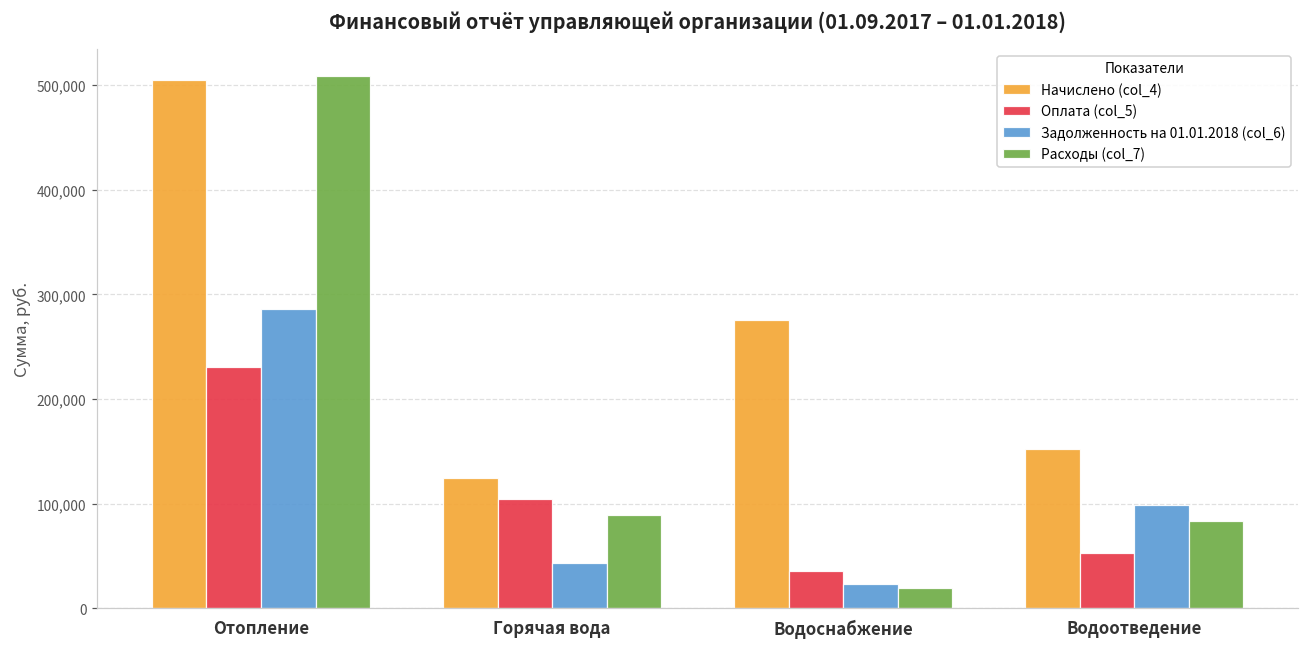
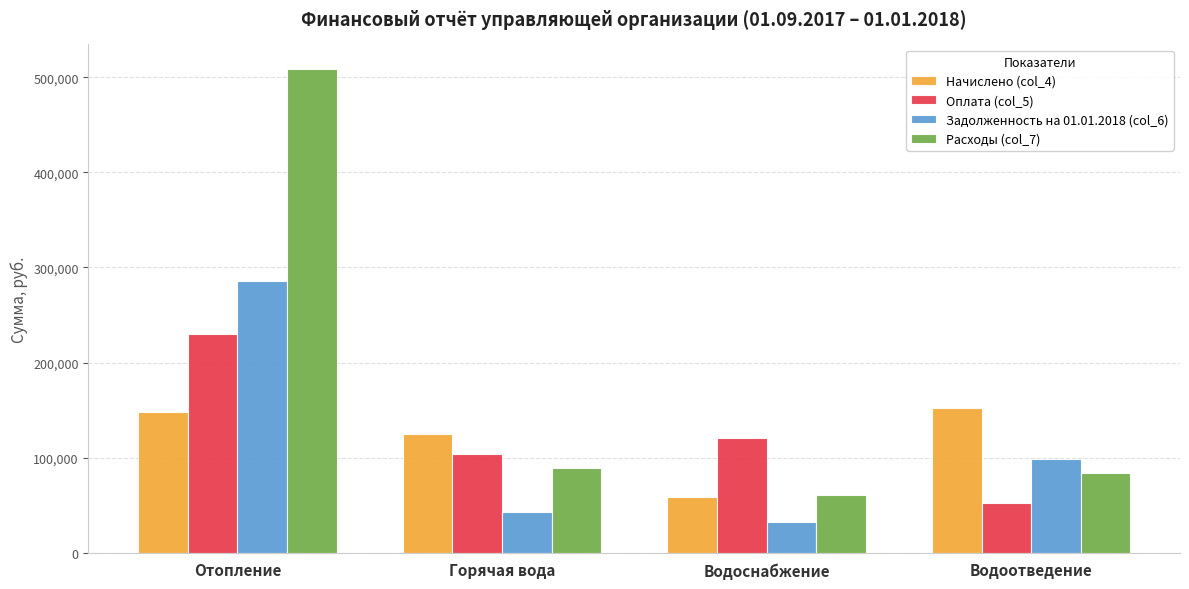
Начислено (col_4), Отопление: 500,000 -> 150,000
Начислено (col_4), Водоснабжение: 280,000 -> 60,000
Оплата (col_5), Водоснабжение: 40,000 -> 120,000
Задолженность на 01.01.2018 (col_6), Водоснабжение: 20,000 -> 30,000
Расходы (col_7), Водоснабжение: 20,000 -> 60,000
